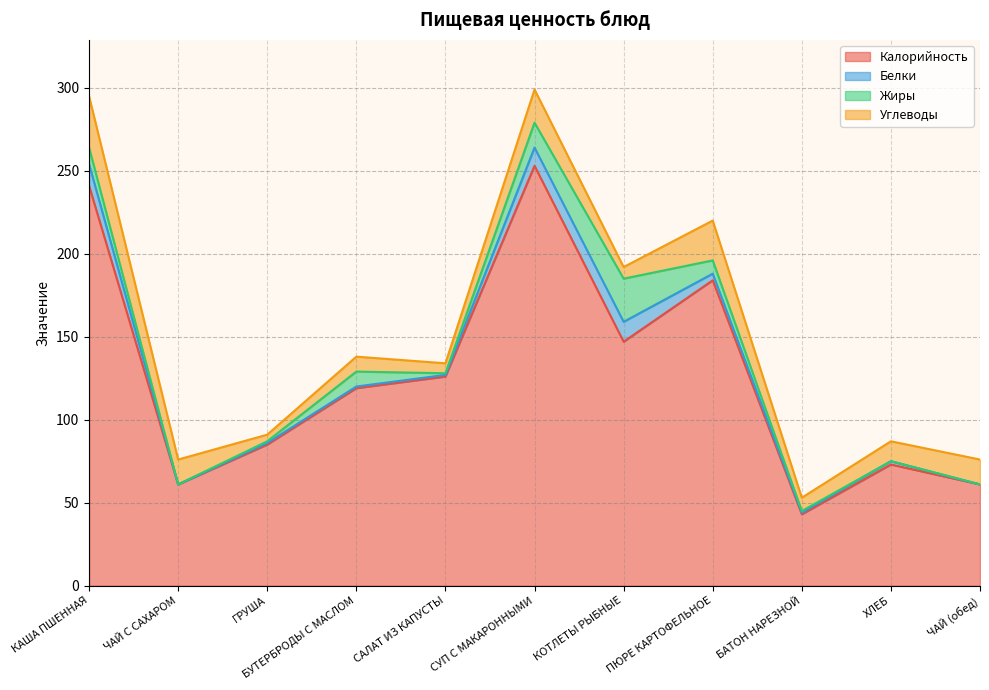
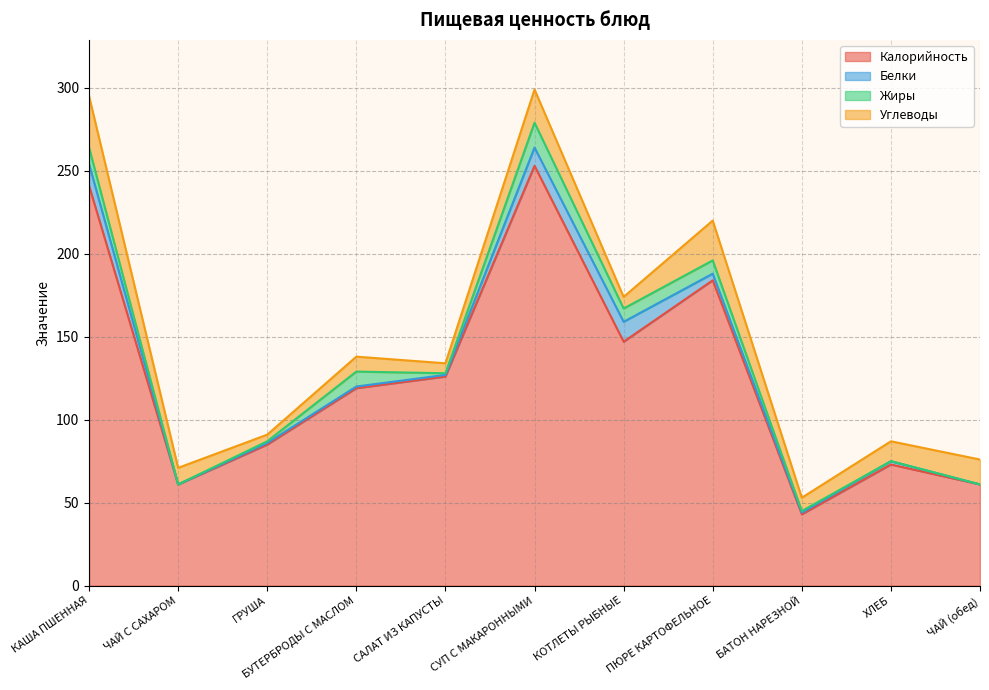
Углеводы, ЧАЙ С САХАРОМ: 15 -> 10
Жиры, КОТЛЕТЫ РЫБНЫЕ: 26 -> 8
